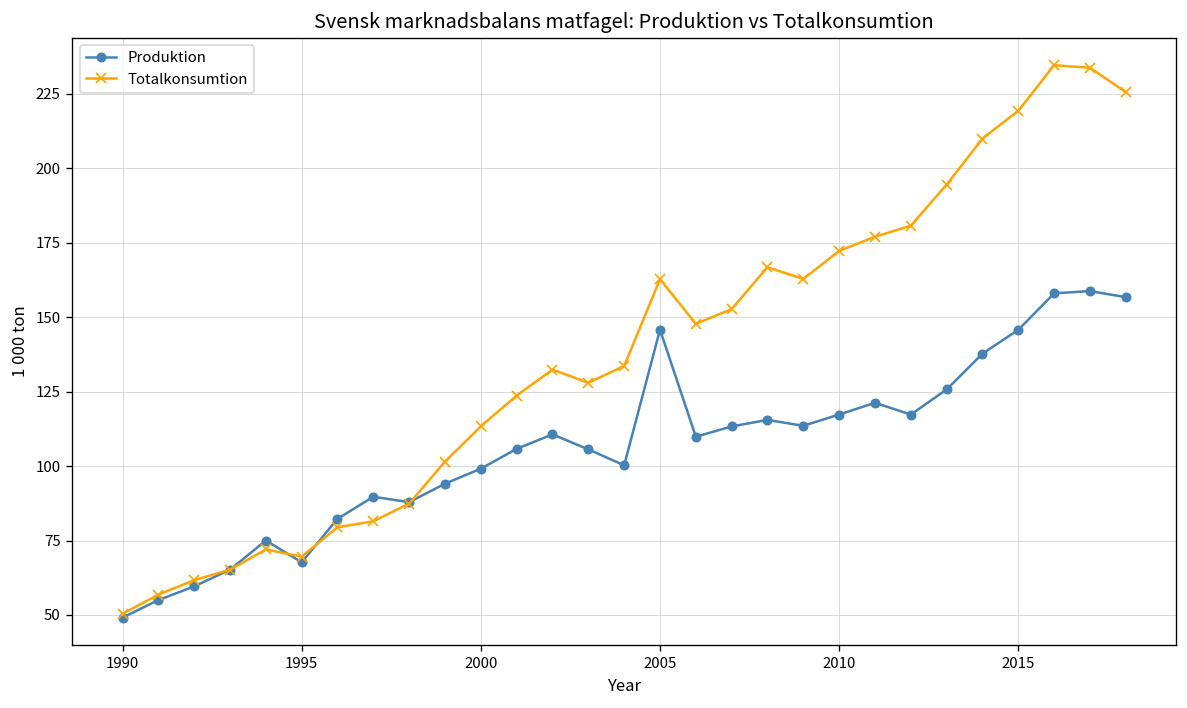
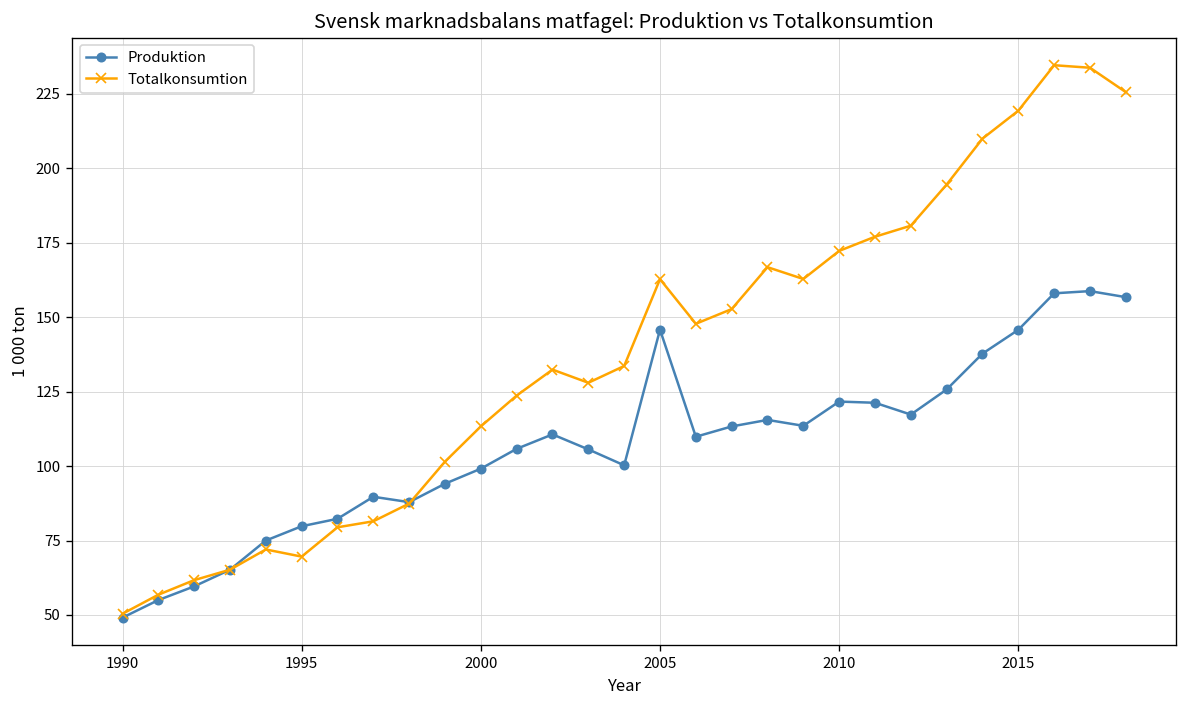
Produktion, 1995: 68 -> 80
Produktion, 2010: 117 -> 122
